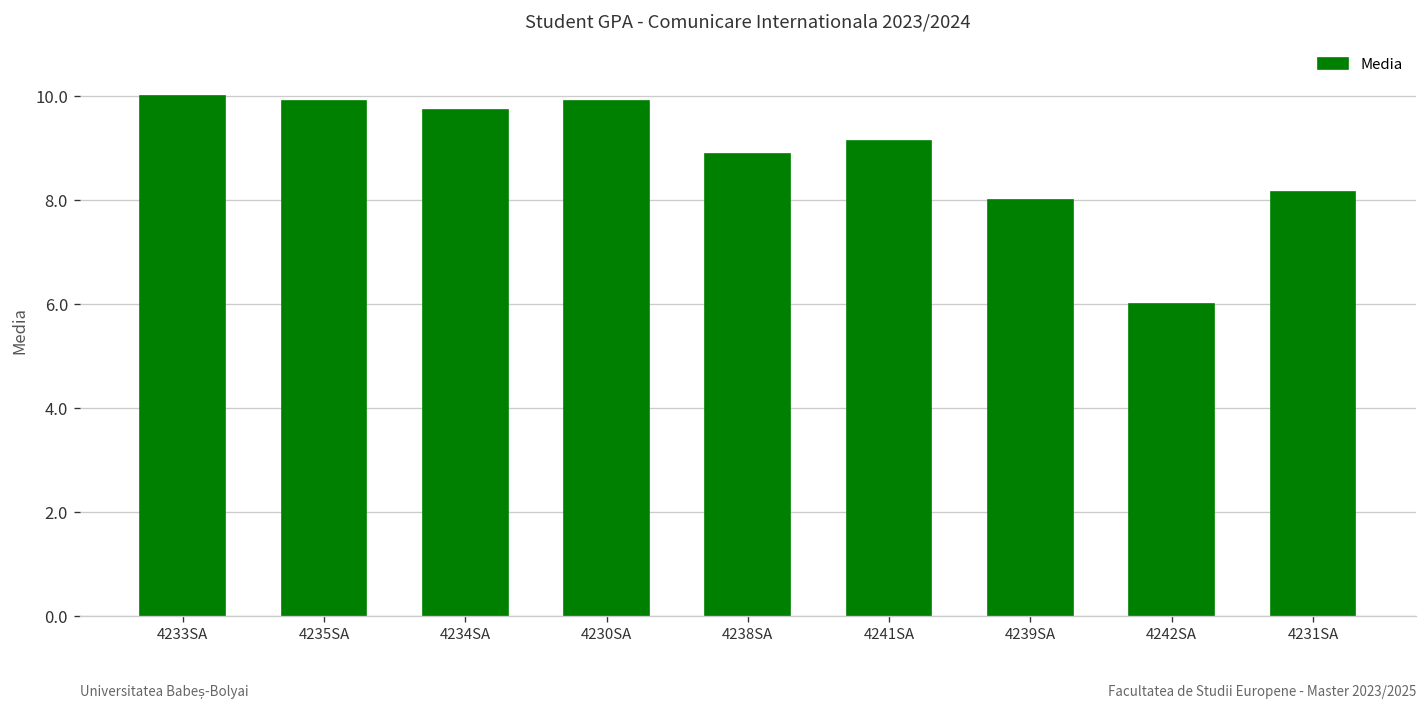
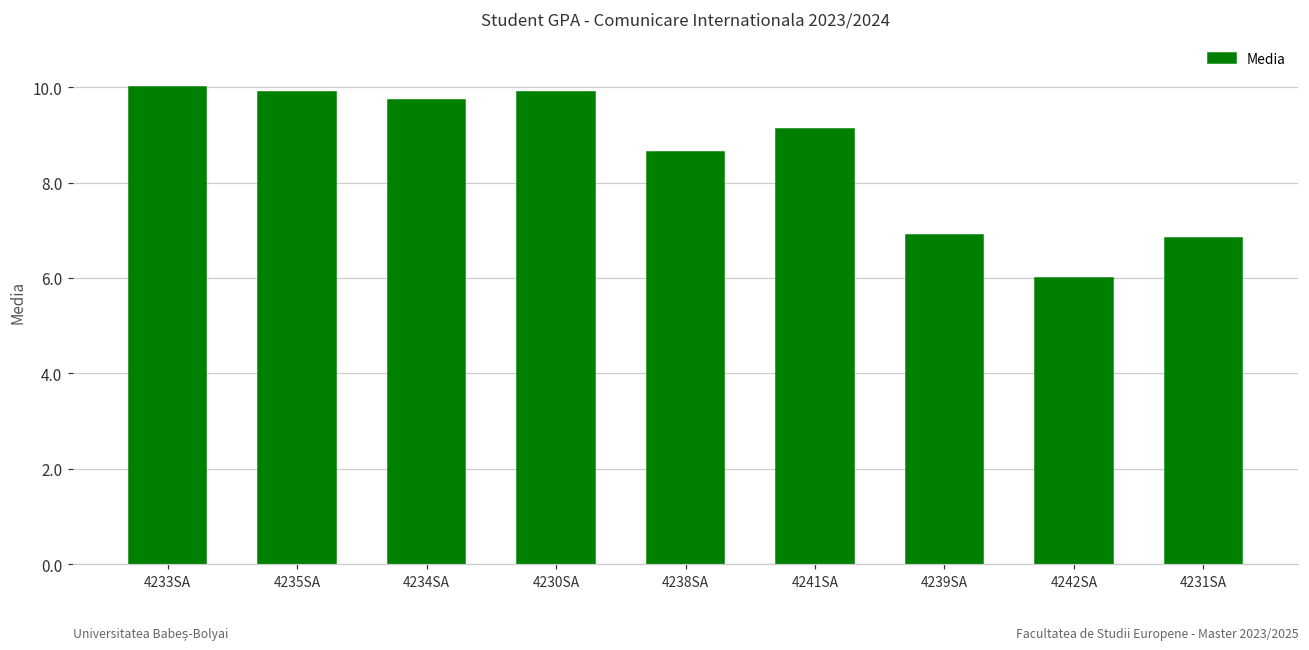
4238SA: 8.9 -> 8.6
4239SA: 8.0 -> 6.9
4231SA: 8.2 -> 6.8
